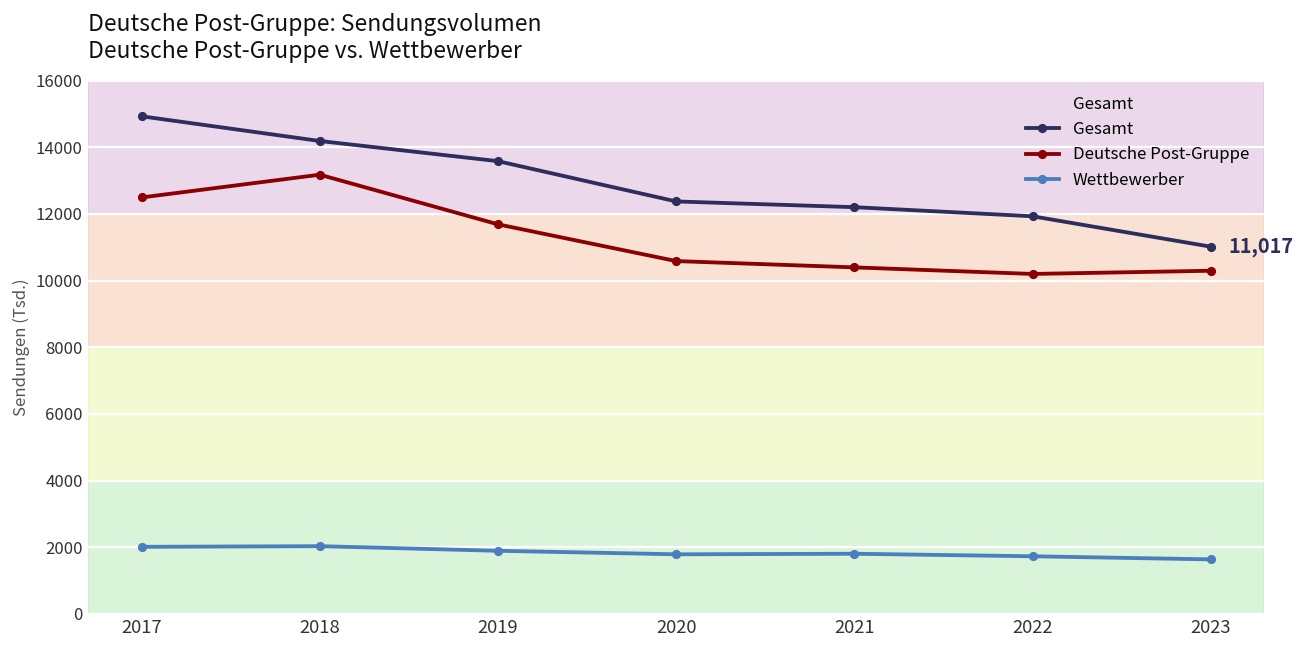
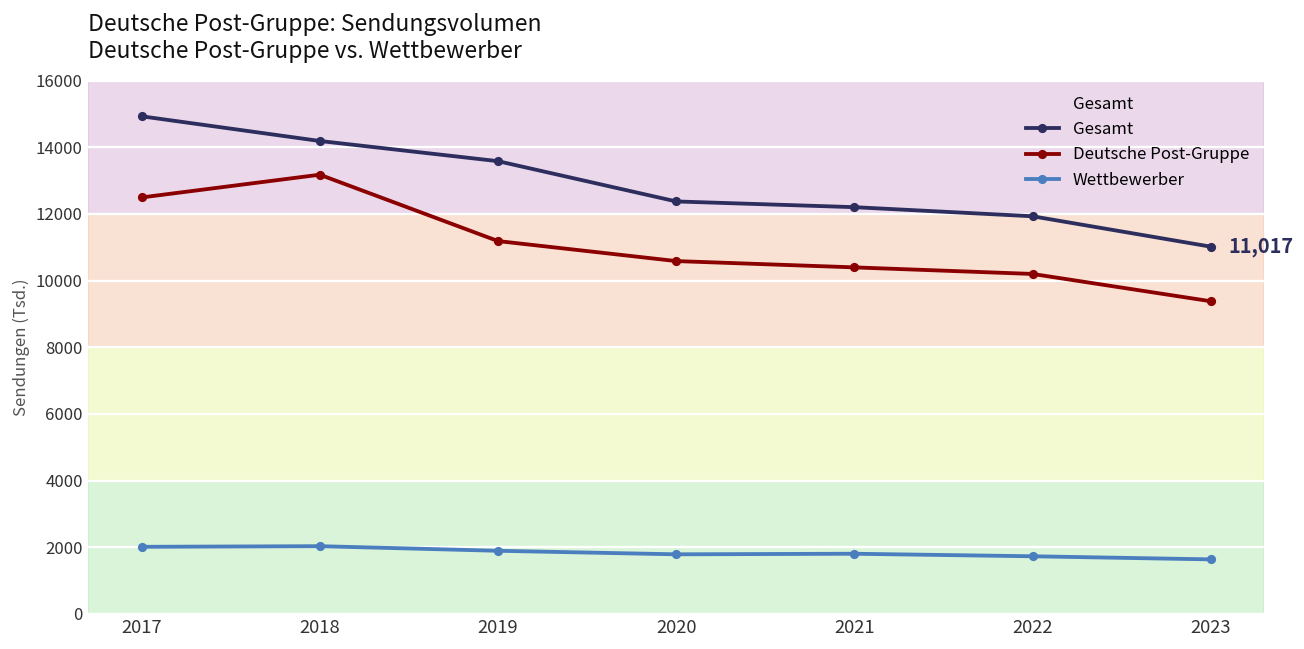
Deutsche Post-Gruppe, 2019: 11700 -> 11200
Deutsche Post-Gruppe, 2023: 10300 -> 9400
